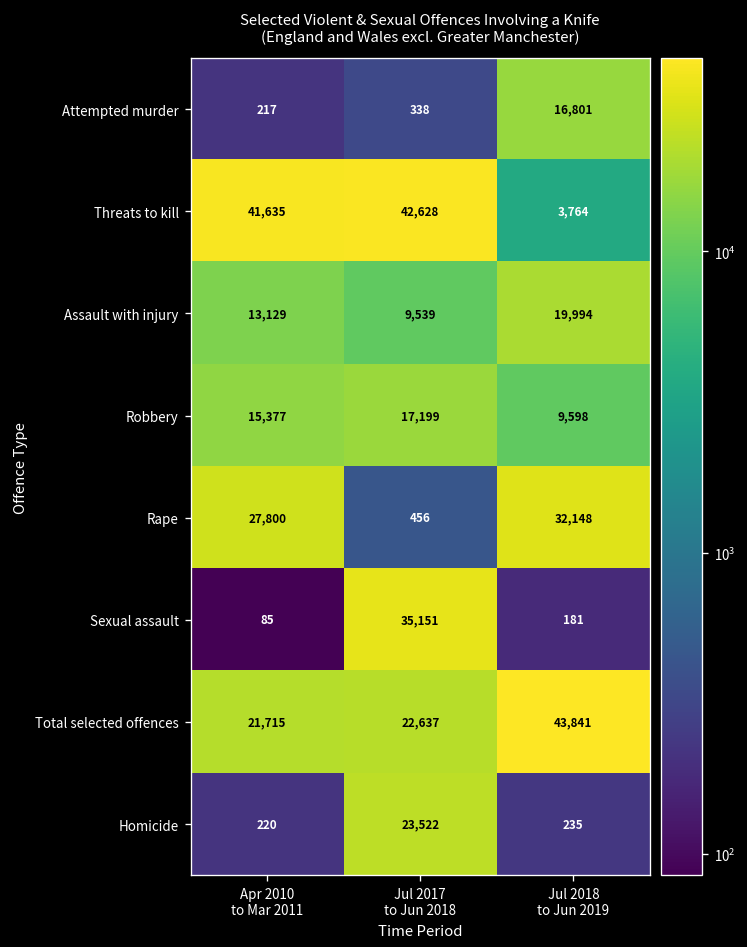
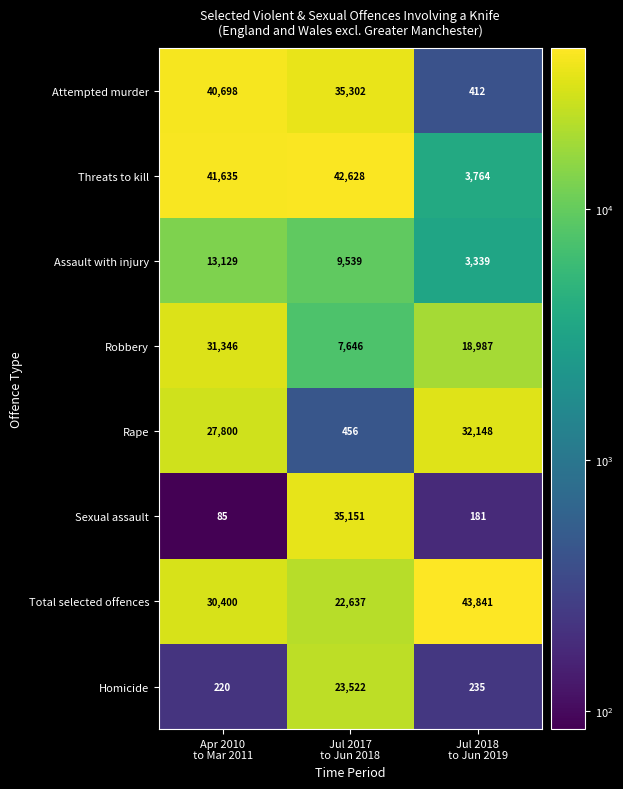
Attempted murder, Apr 2010 to Mar 2011: 217 -> 40,698
Attempted murder, Jul 2017 to Jun 2018: 338 -> 35,302
Attempted murder, Jul 2018 to Jun 2019: 16,801 -> 412
Assault with injury, Jul 2018 to Jun 2019: 19,994 -> 3,339
Robbery, Apr 2010 to Mar 2011: 15,377 -> 31,346
Robbery, Jul 2017 to Jun 2018: 17,199 -> 7,646
Robbery, Jul 2018 to Jun 2019: 9,598 -> 18,987
Total selected offences, Apr 2010 to Mar 2011: 21,715 -> 30,400
